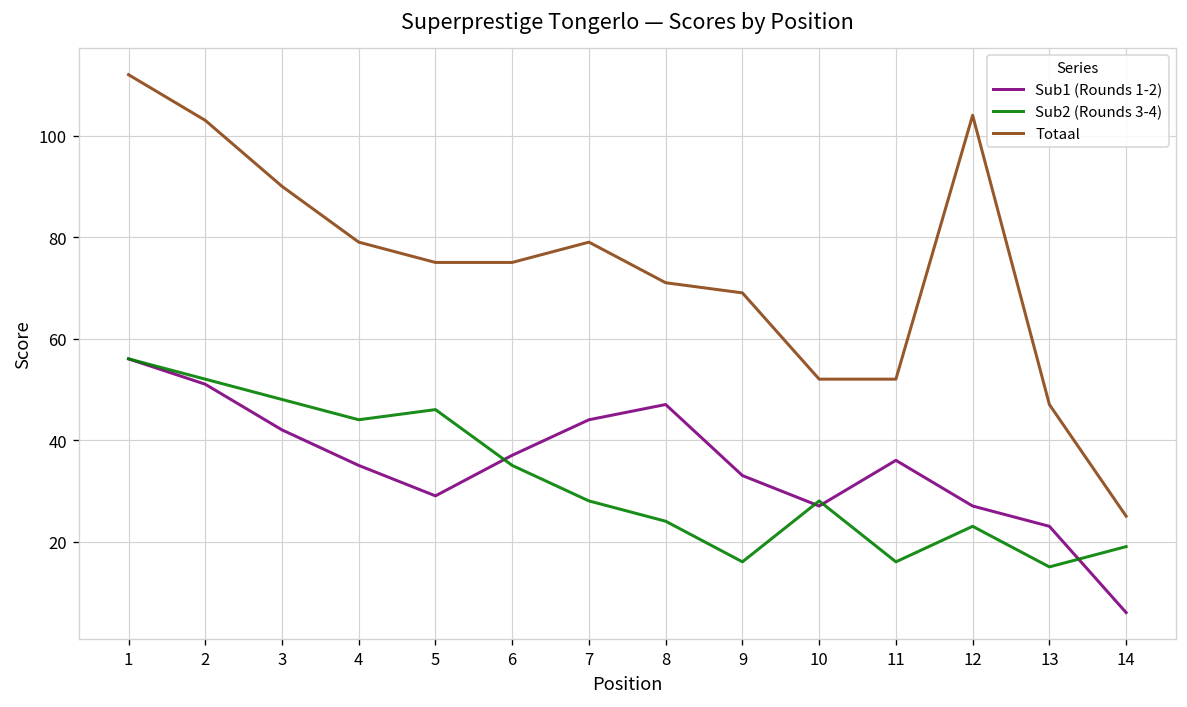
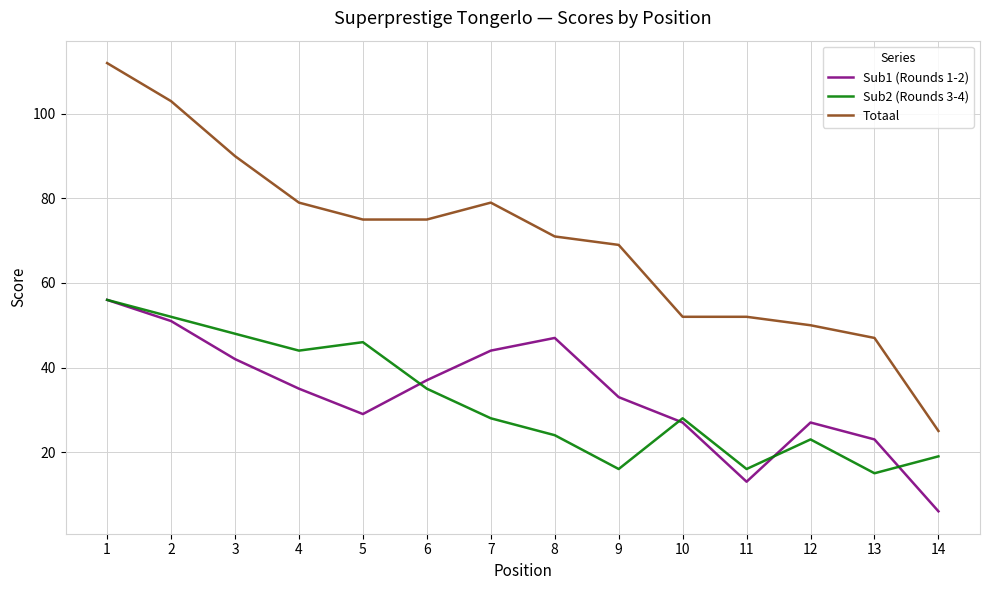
Sub1 (Rounds 1-2), 11: 36 -> 13
Totaal, 12: 104 -> 50
